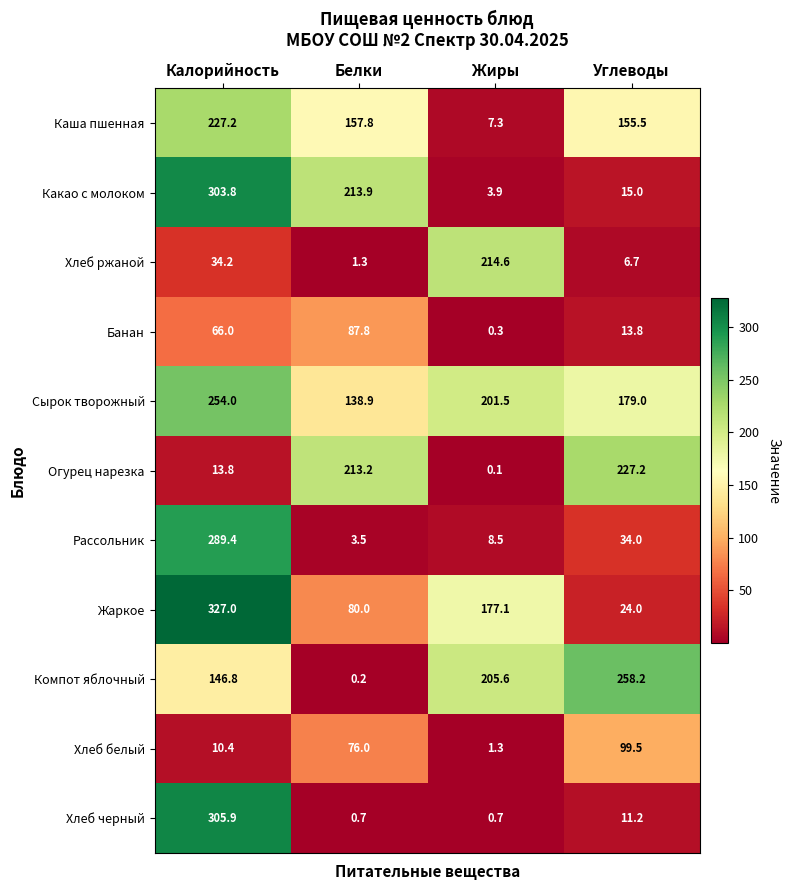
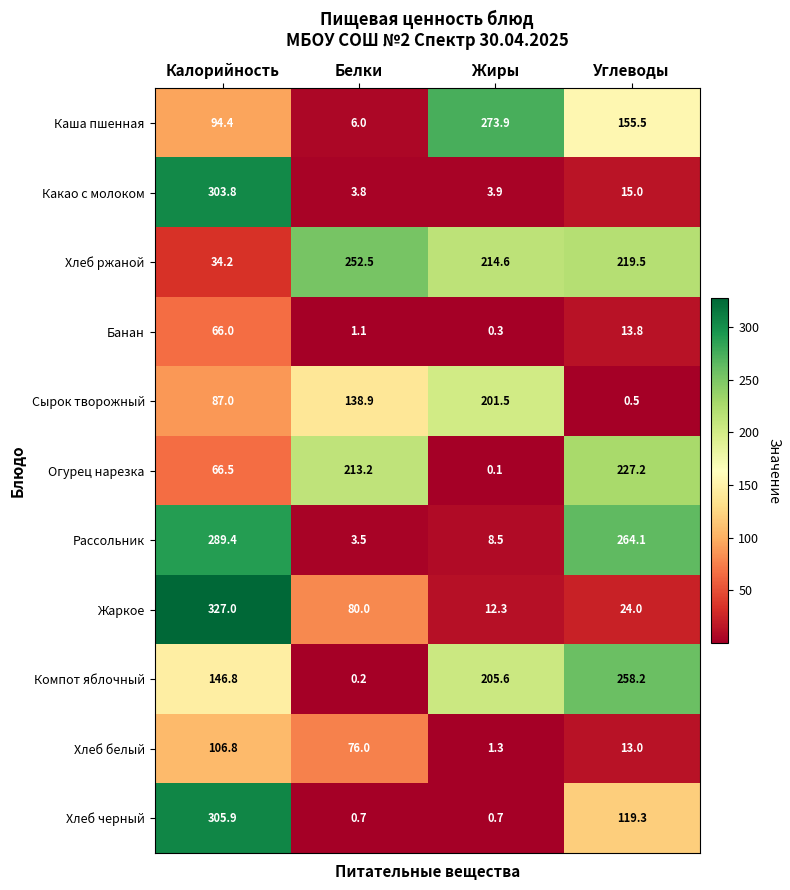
Каша пшенная, Калорийность: 227.2 -> 94.4
Каша пшенная, Белки: 157.8 -> 6.0
Каша пшенная, Жиры: 7.3 -> 273.9
Какао с молоком, Белки: 213.9 -> 3.8
Хлеб ржаной, Белки: 1.3 -> 252.5
Хлеб ржаной, Углеводы: 6.7 -> 219.5
Банан, Белки: 87.8 -> 1.1
Сырок творожный, Калорийность: 254.0 -> 87.0
Сырок творожный, Углеводы: 179.0 -> 0.5
Огурец нарезка, Калорийность: 13.8 -> 66.5
Рассольник, Углеводы: 34.0 -> 264.1
Жаркое, Жиры: 177.1 -> 12.3
Хлеб белый, Калорийность: 10.4 -> 106.8
Хлеб белый, Углеводы: 99.5 -> 13.0
Хлеб черный, Углеводы: 11.2 -> 119.3
